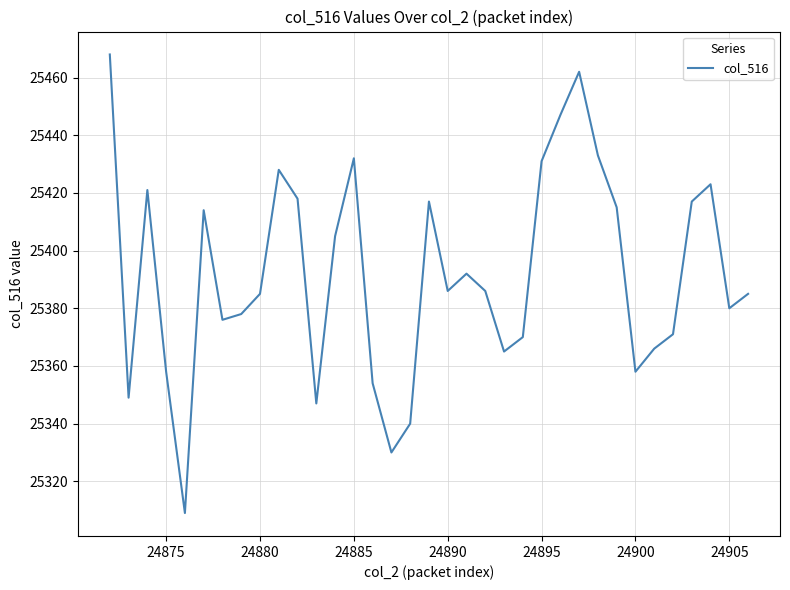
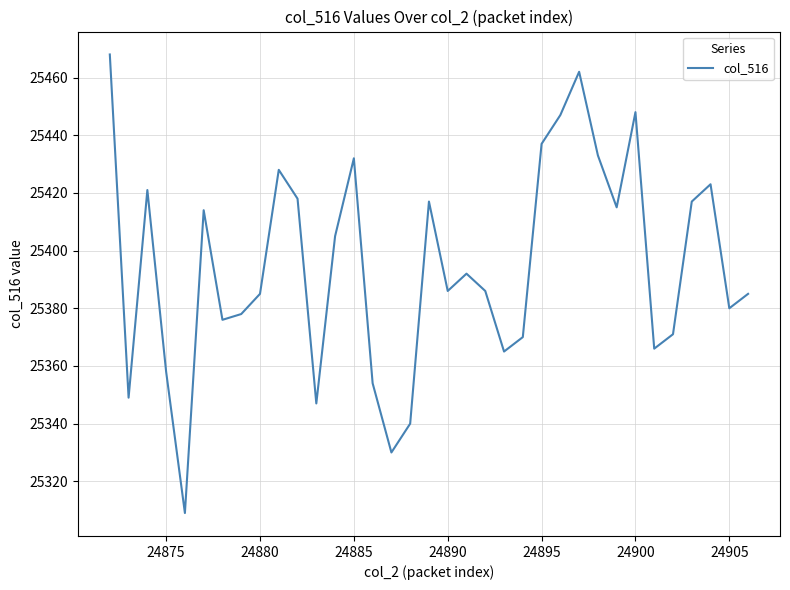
24895: 25431 -> 25437
24900: 25358 -> 25448
